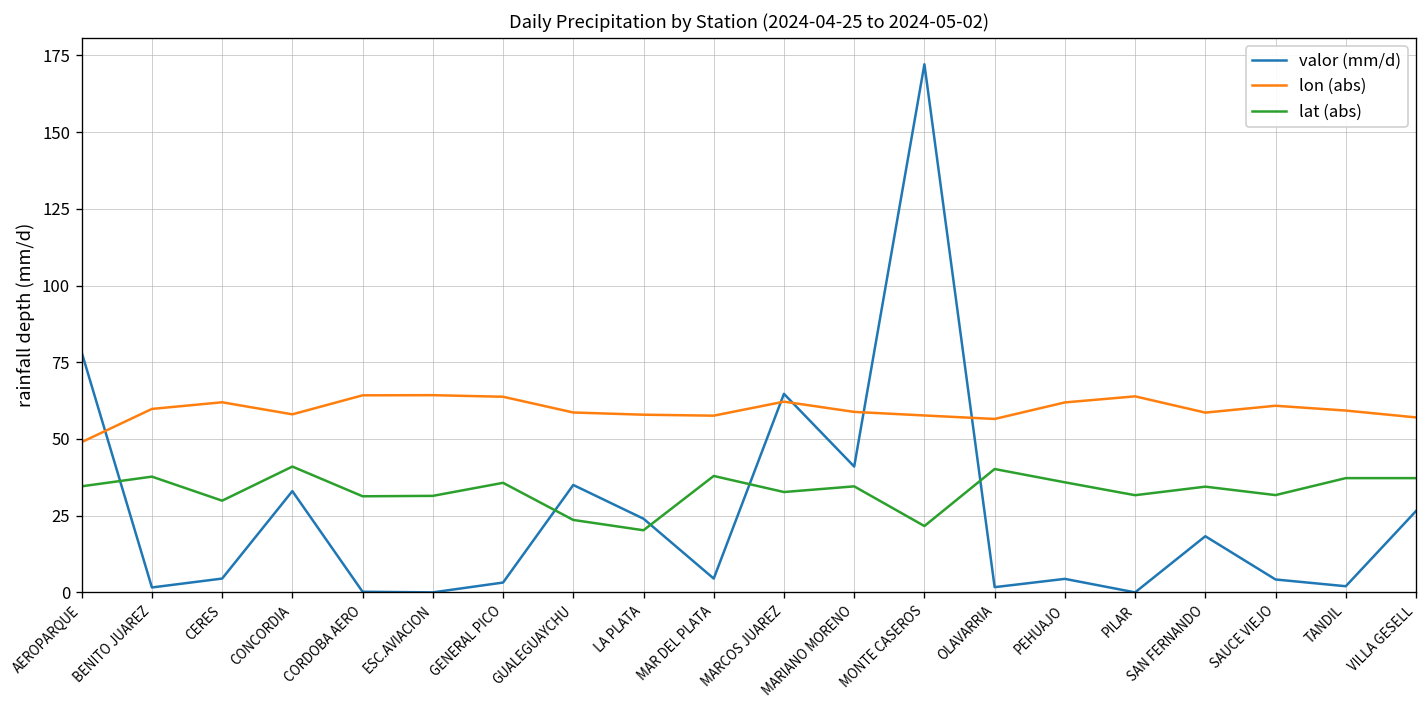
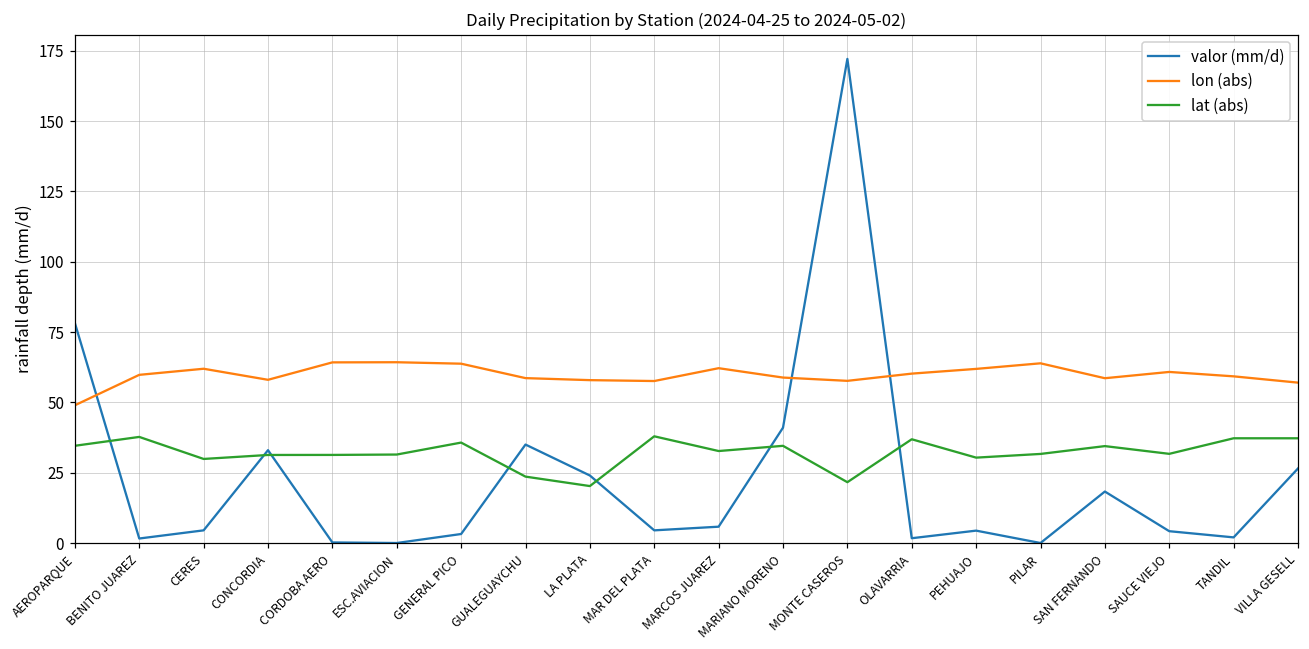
lat (abs), CONCORDIA: 41 -> 31
valor (mm/d), MARCOS JUAREZ: 65 -> 6
lon (abs), OLAVARRIA: 57 -> 60
lat (abs), OLAVARRIA: 40 -> 37
lat (abs), PEHUAJO: 36 -> 30
